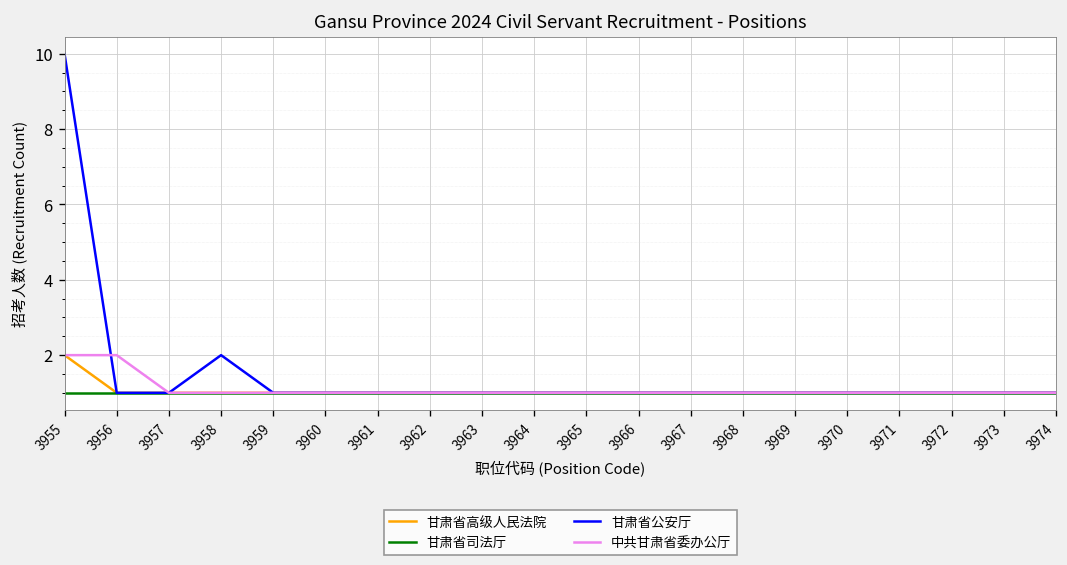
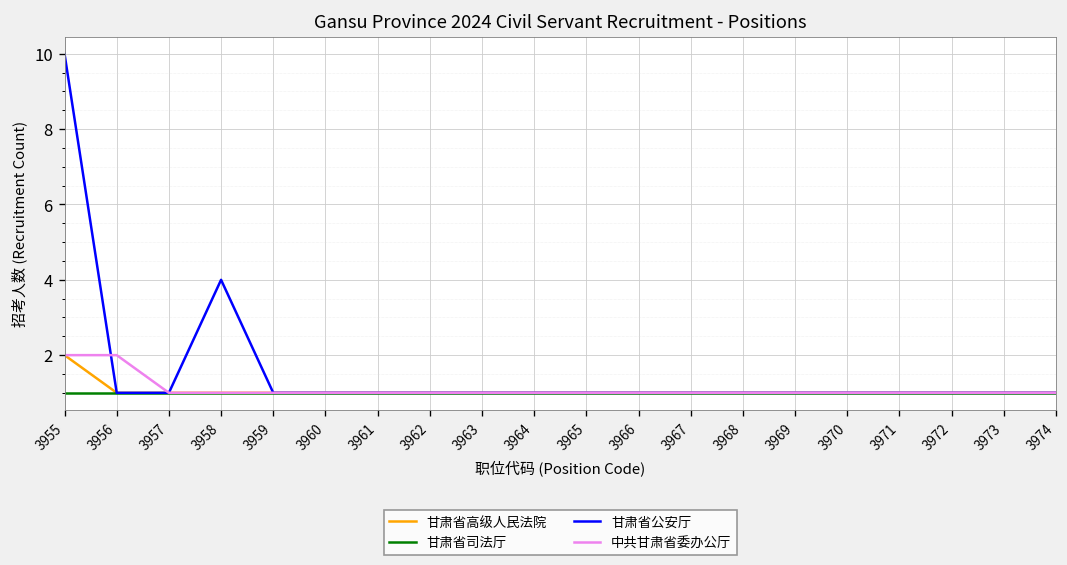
甘肃省公安厅, 3958: 2 -> 4
